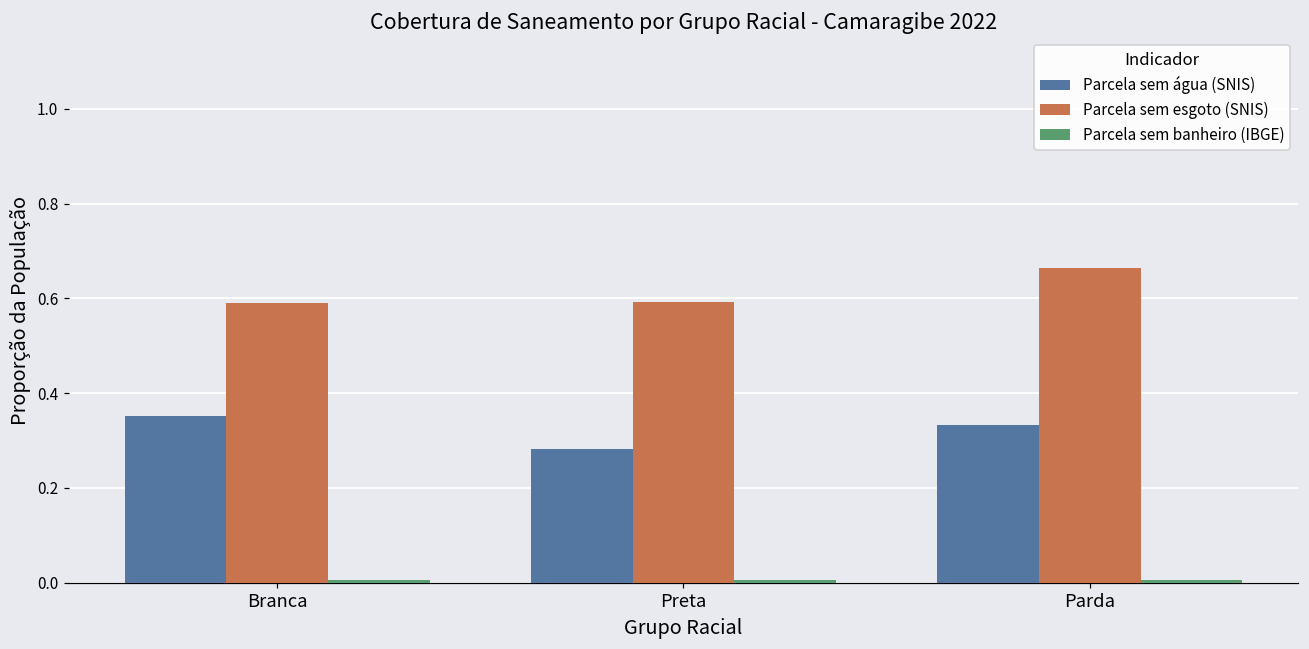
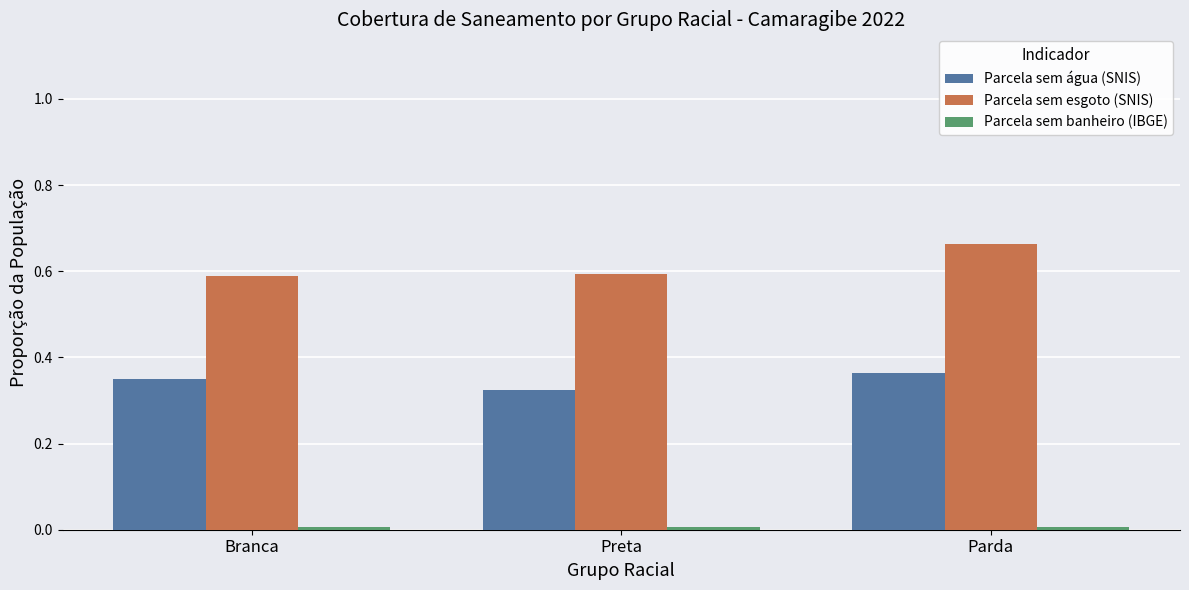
Parcela sem água (SNIS), Preta: 0.28 -> 0.32
Parcela sem água (SNIS), Parda: 0.33 -> 0.36
